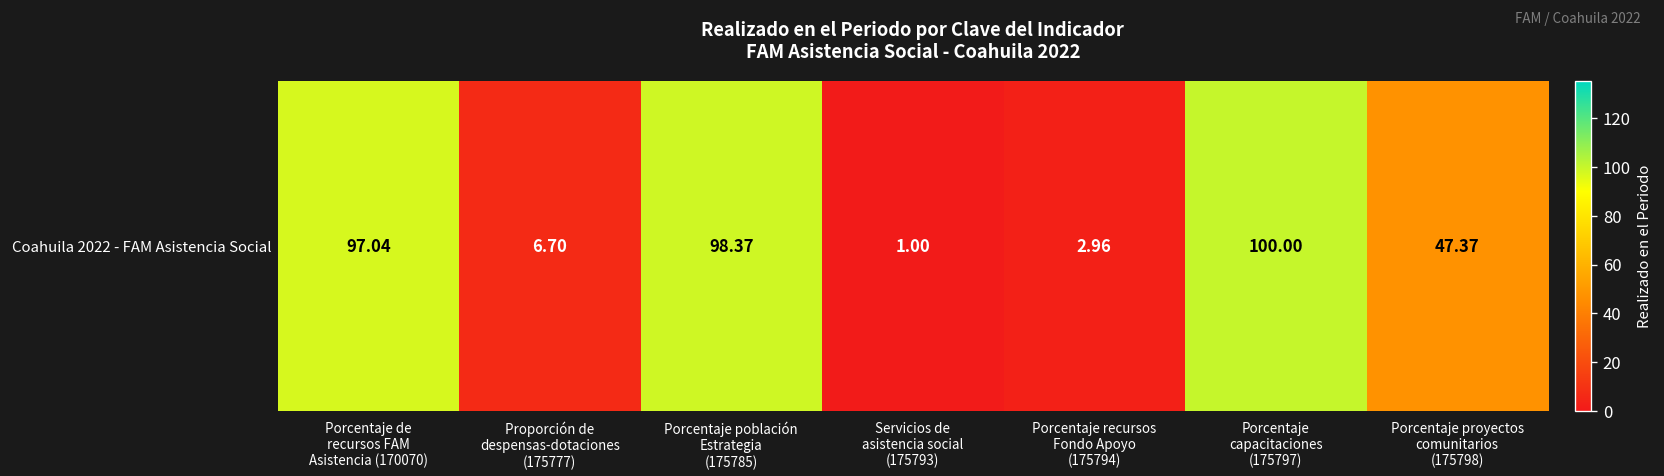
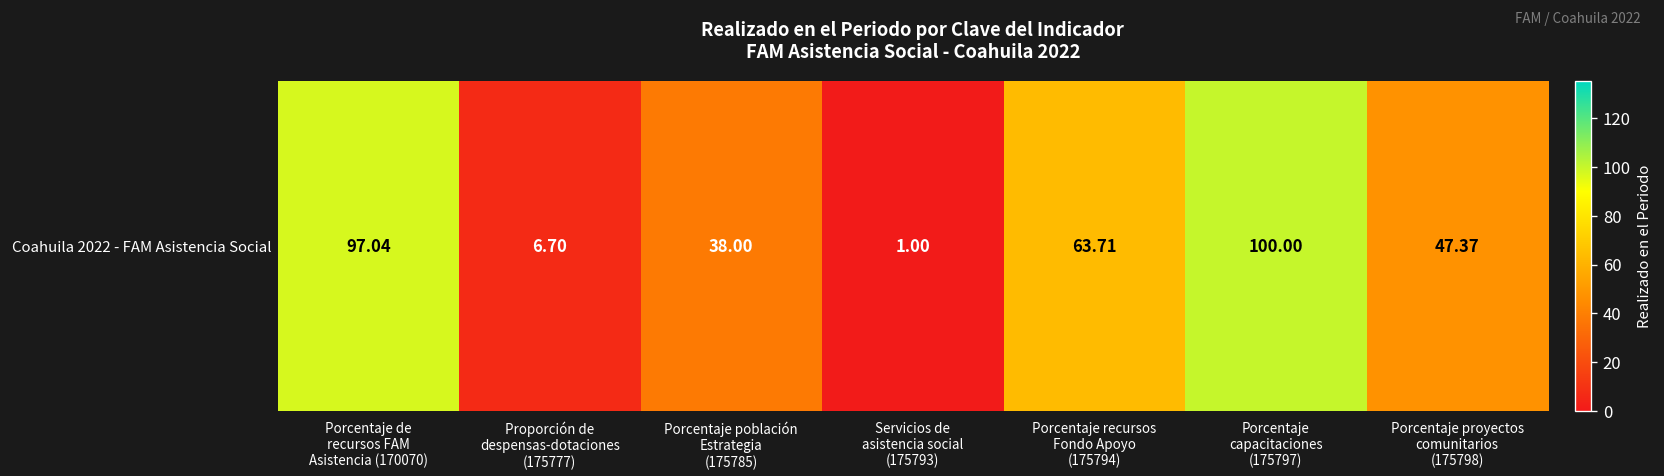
Coahuila 2022 - FAM Asistencia Social, Porcentaje población Estrategia (175785): 98.37 -> 38.00
Coahuila 2022 - FAM Asistencia Social, Porcentaje recursos Fondo Apoyo (175794): 2.96 -> 63.71
